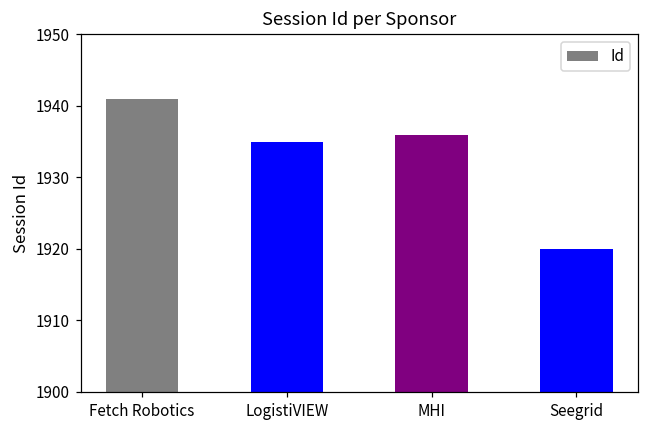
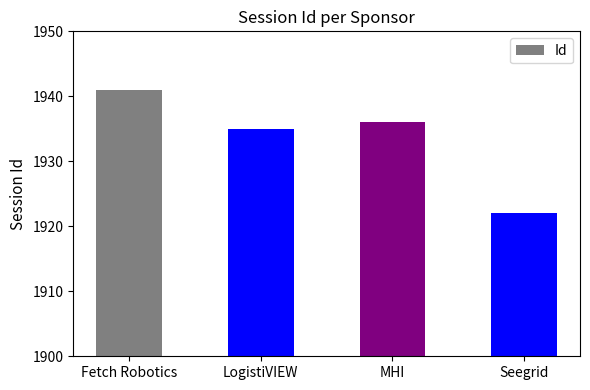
Seegrid: 1920 -> 1922
